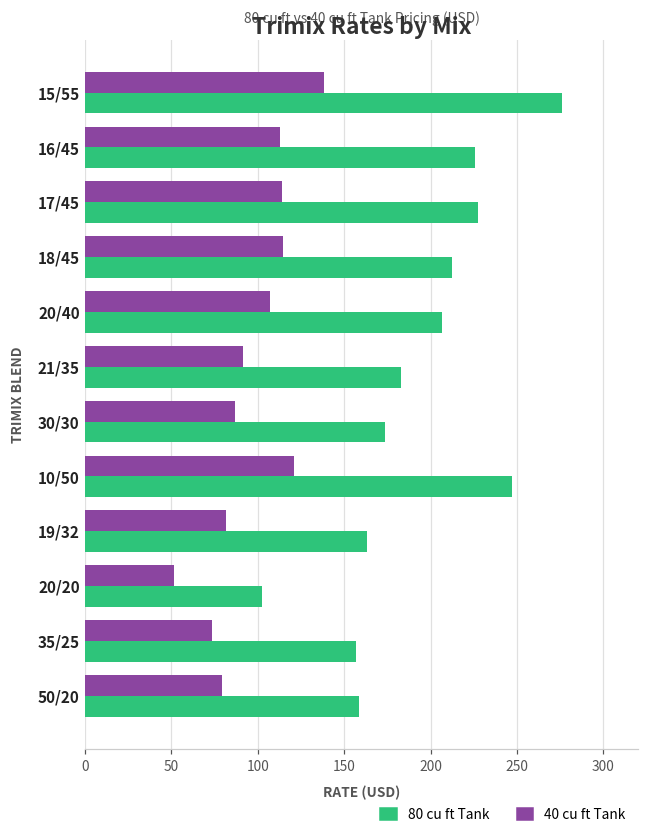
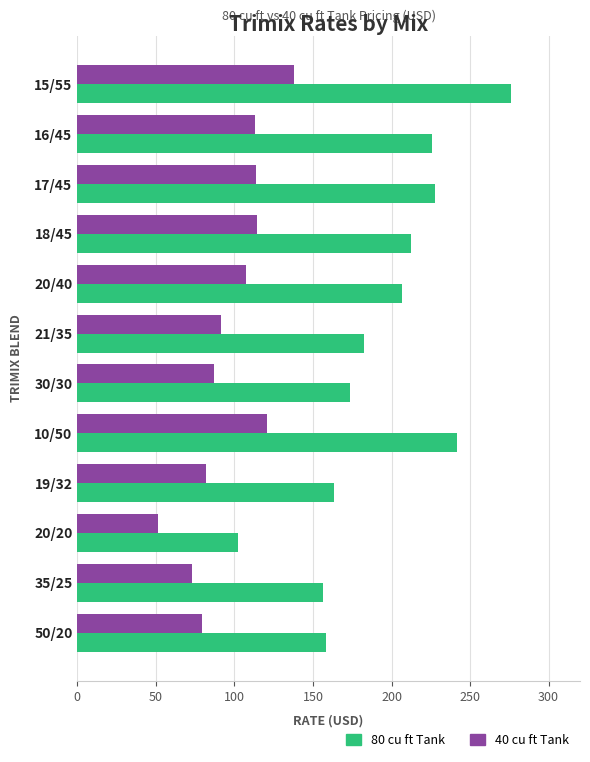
80 cu ft Tank, 10/50: 247 -> 242
